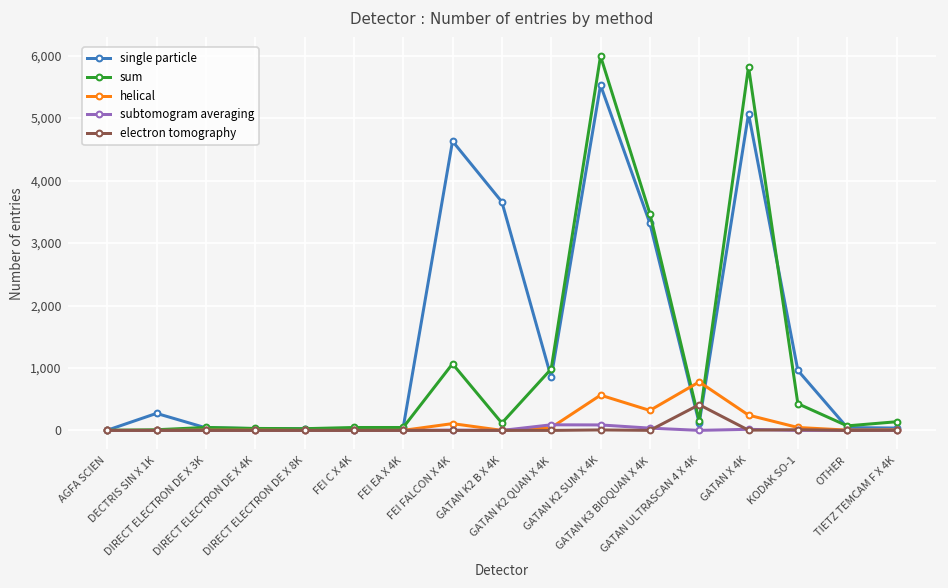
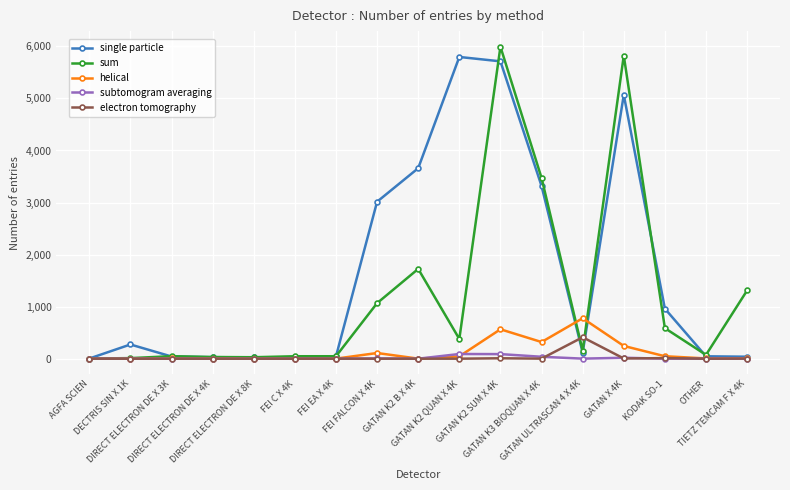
single particle, FEI FALCON X 4K: 4,600 -> 3,000
sum, GATAN K2 B X 4K: 100 -> 1,700
single particle, GATAN K2 QUAN X 4K: 800 -> 5,800
sum, GATAN K2 QUAN X 4K: 1,000 -> 400
single particle, GATAN K2 SUM X 4K: 5,500 -> 5,700
sum, KODAK SO-1: 400 -> 600
sum, TIETZ TEMCAM F X 4K: 100 -> 1,300
